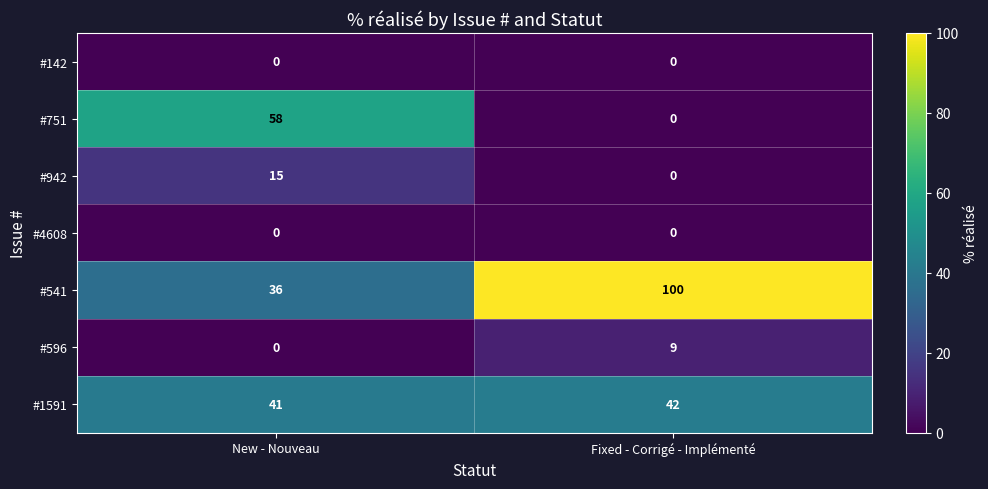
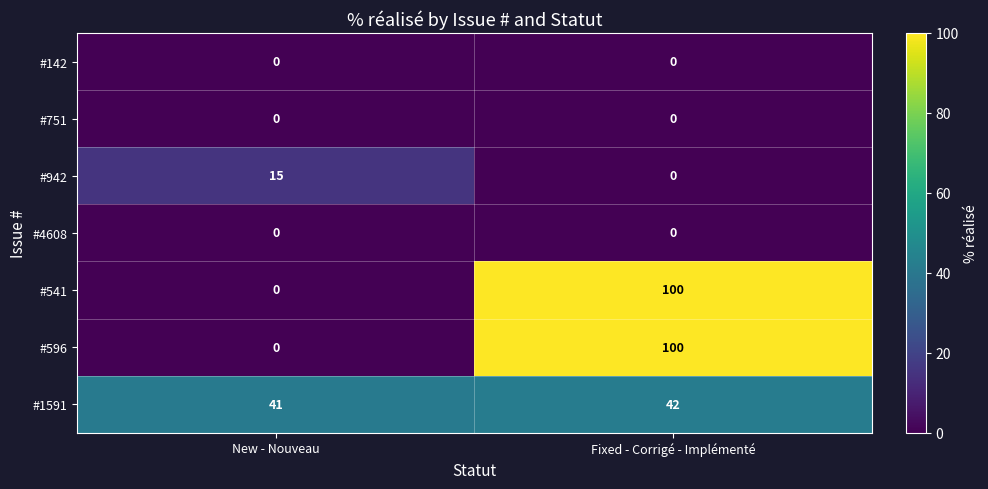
#751, New - Nouveau: 58 -> 0
#541, New - Nouveau: 36 -> 0
#596, Fixed - Corrigé - Implémenté: 9 -> 100
